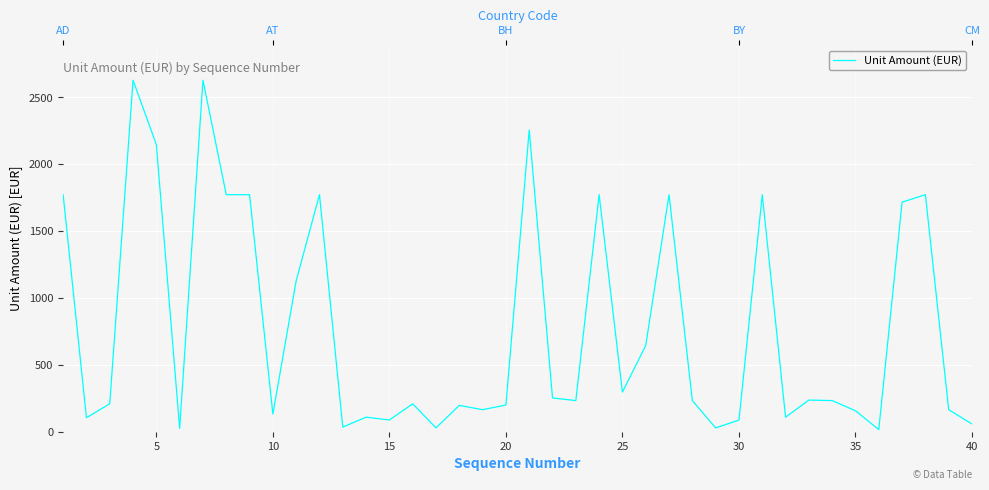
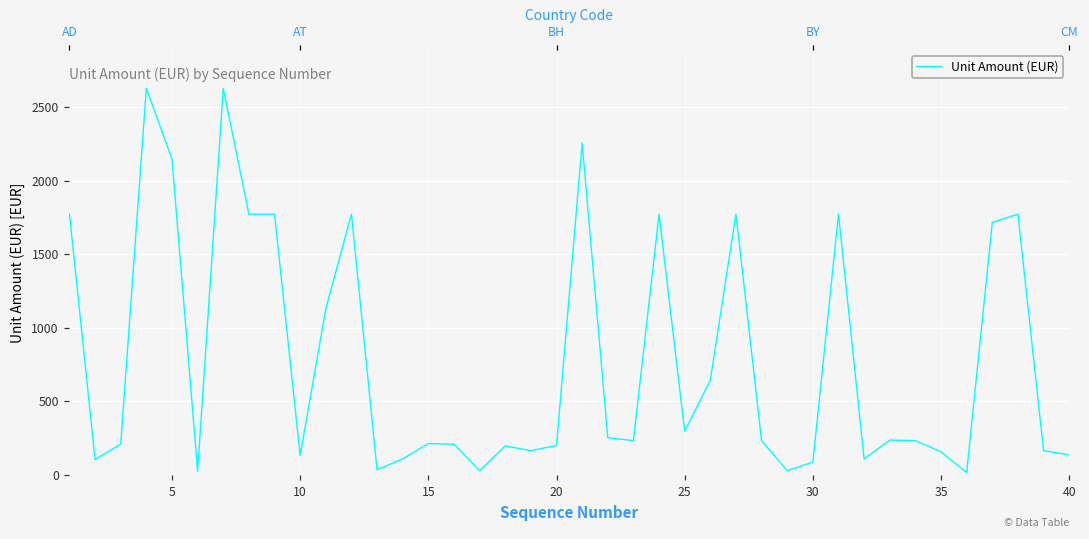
15: 90 -> 210
40: 60 -> 140
